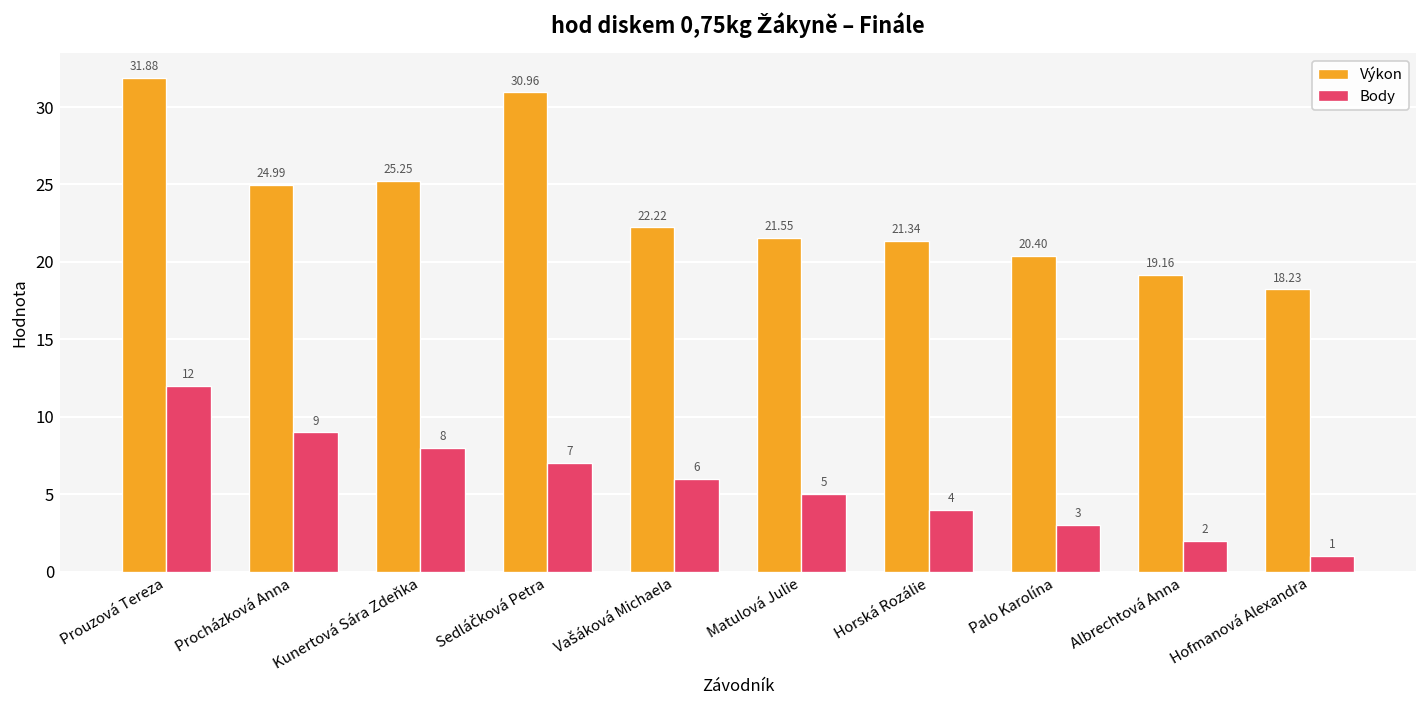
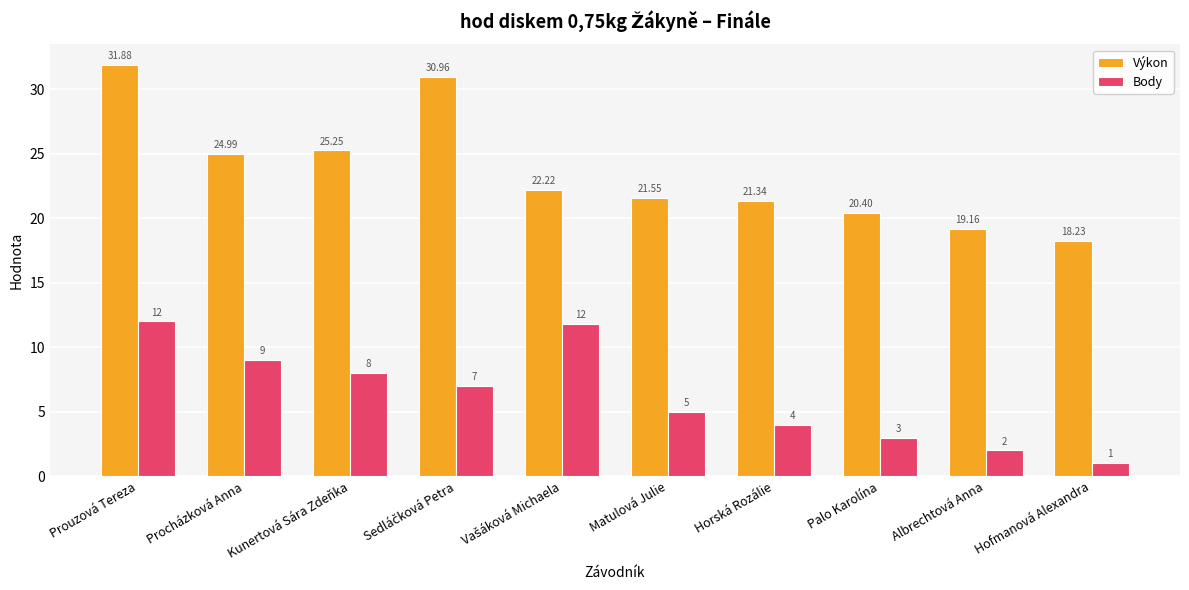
Body, Vašáková Michaela: 6 -> 12
